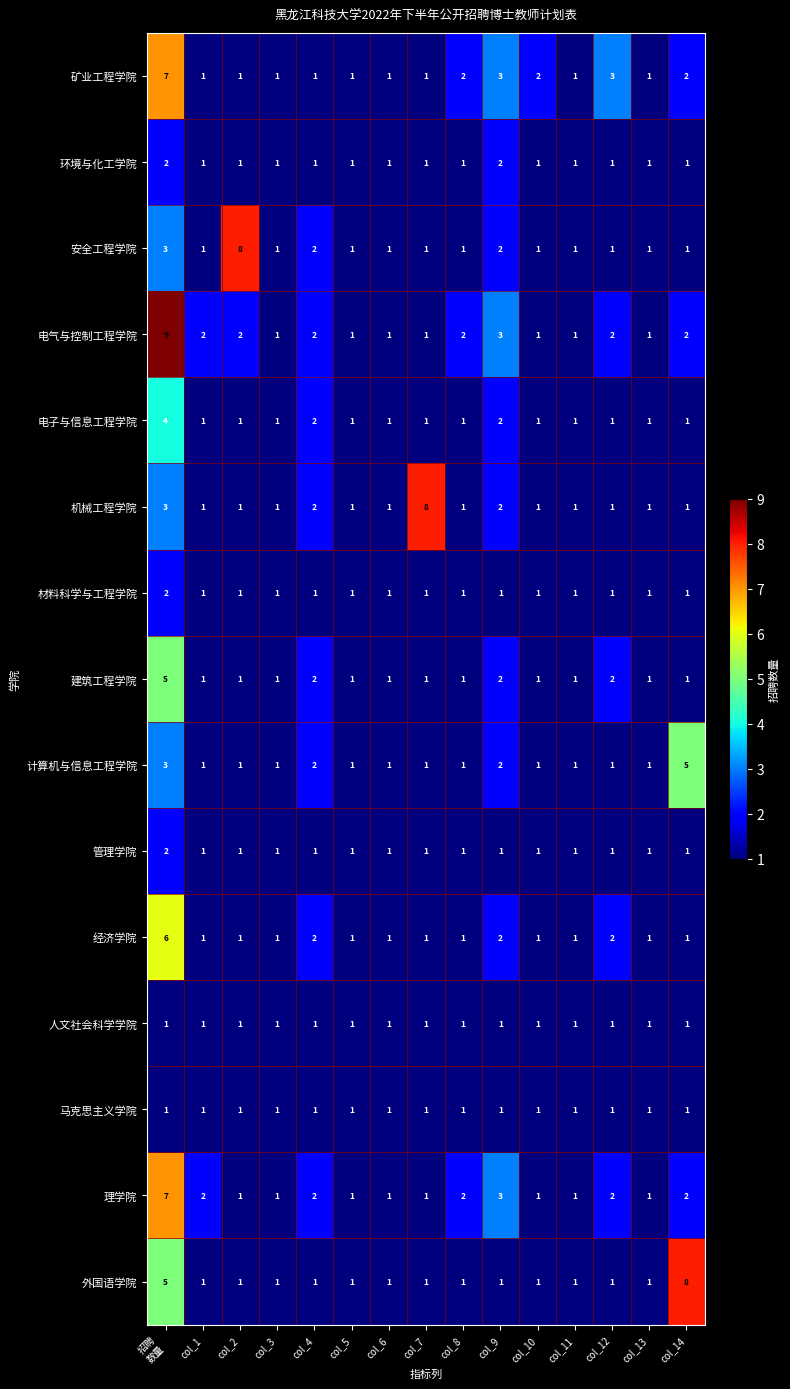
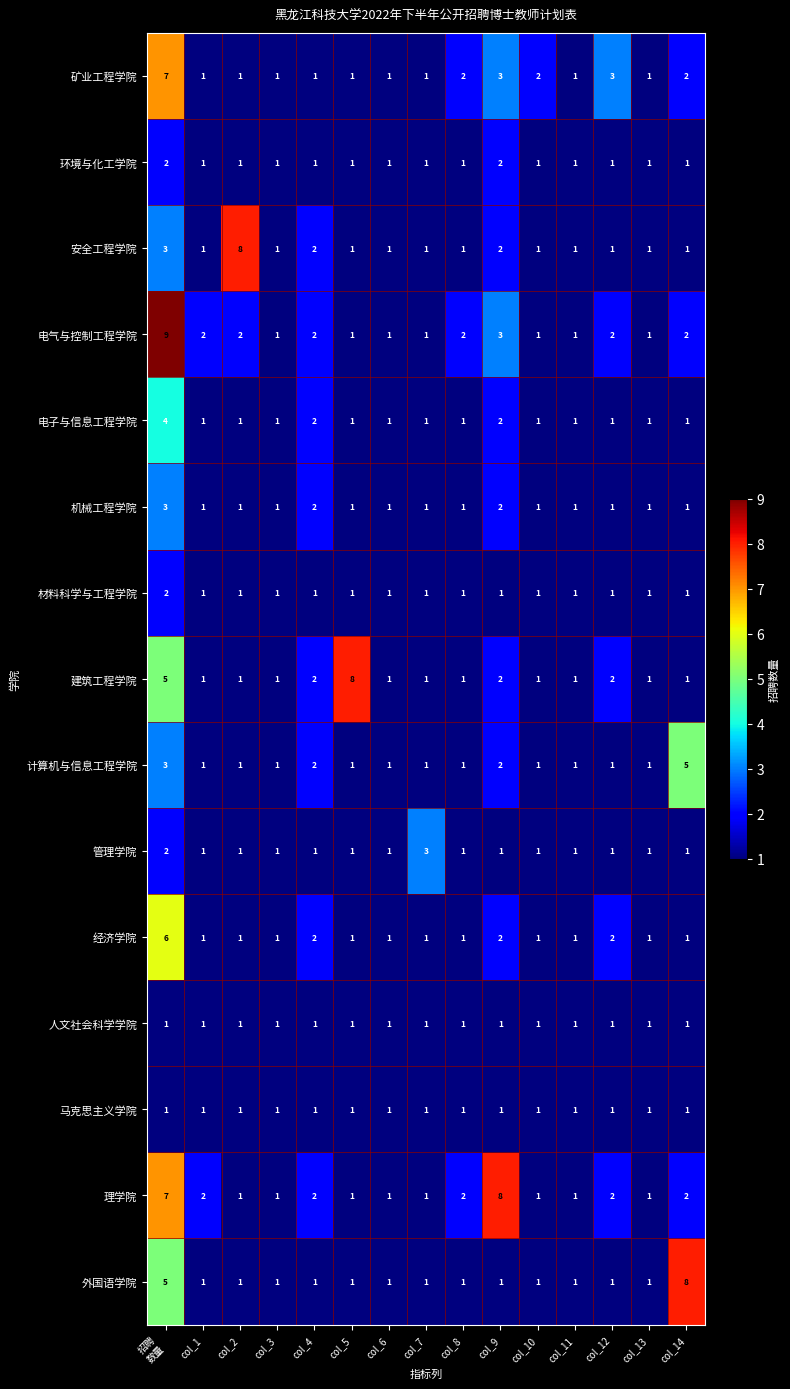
机械工程学院, col_7: 8 -> 1
建筑工程学院, col_5: 1 -> 8
管理学院, col_7: 1 -> 3
理学院, col_9: 3 -> 8
